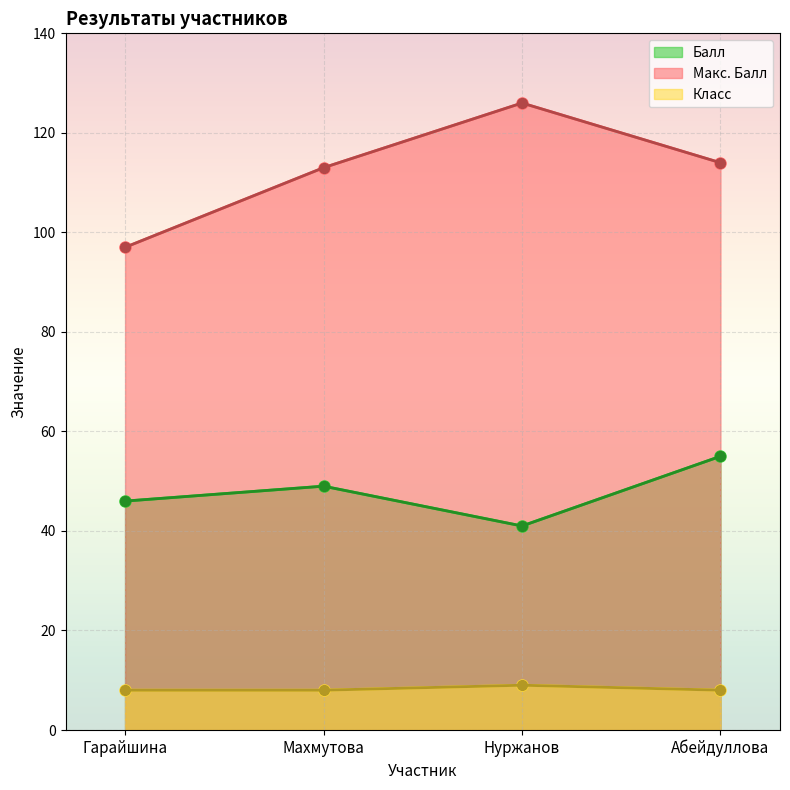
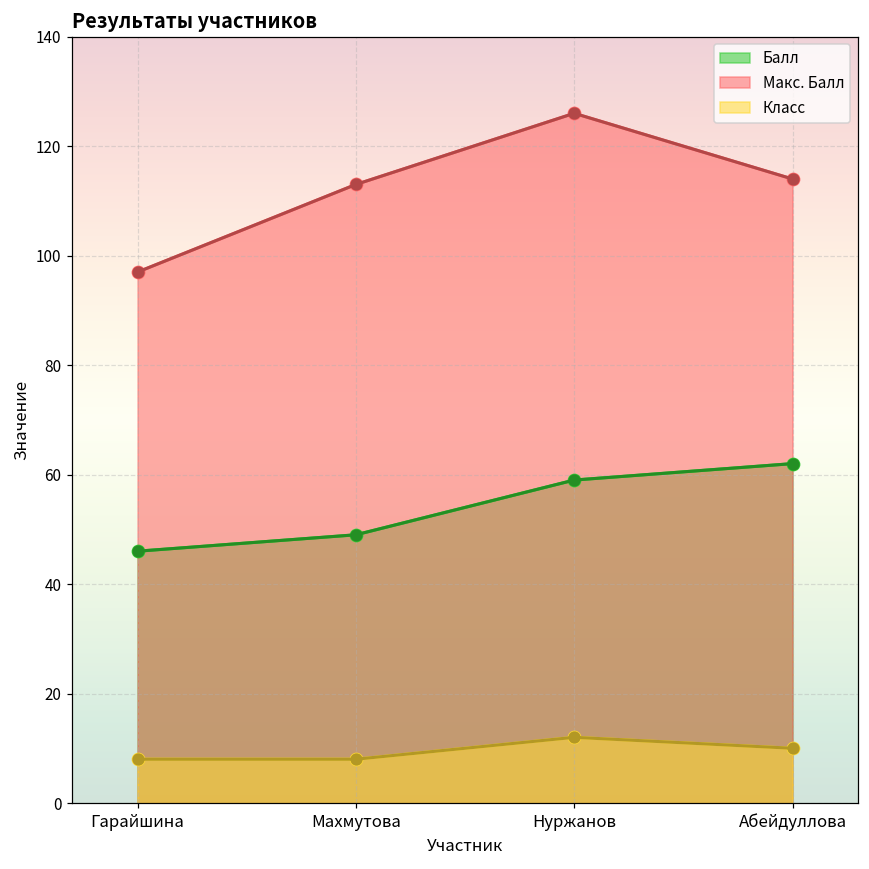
Балл, Нуржанов: 41 -> 59
Класс, Нуржанов: 9 -> 12
Балл, Абейдуллова: 55 -> 62
Класс, Абейдуллова: 8 -> 10
